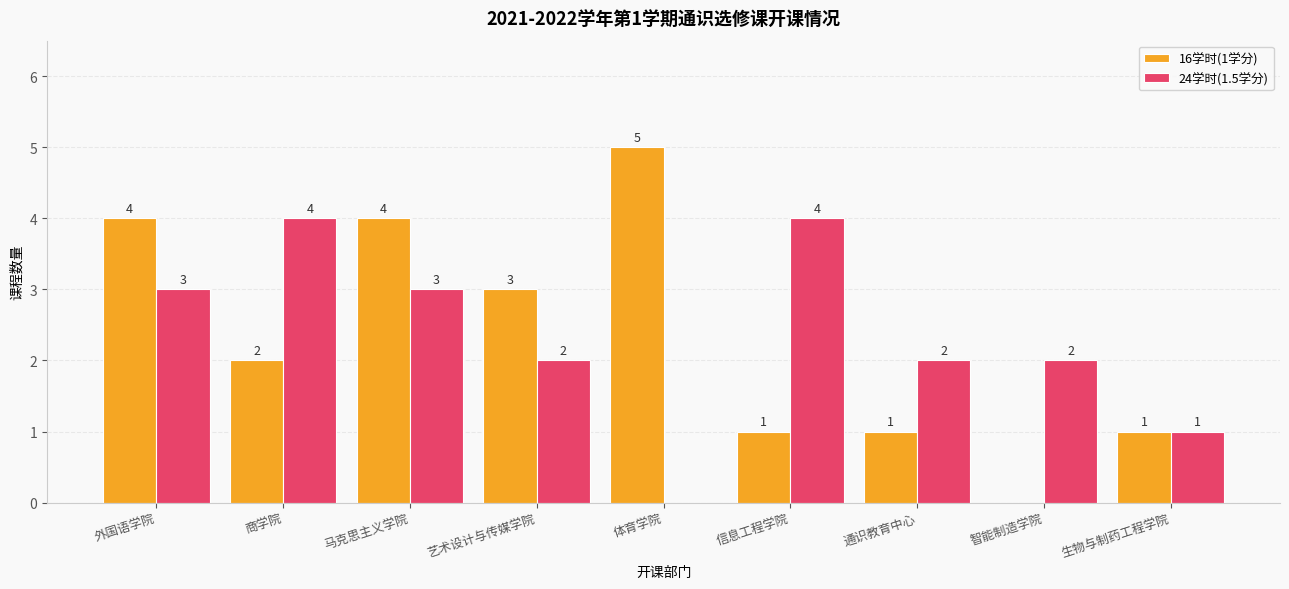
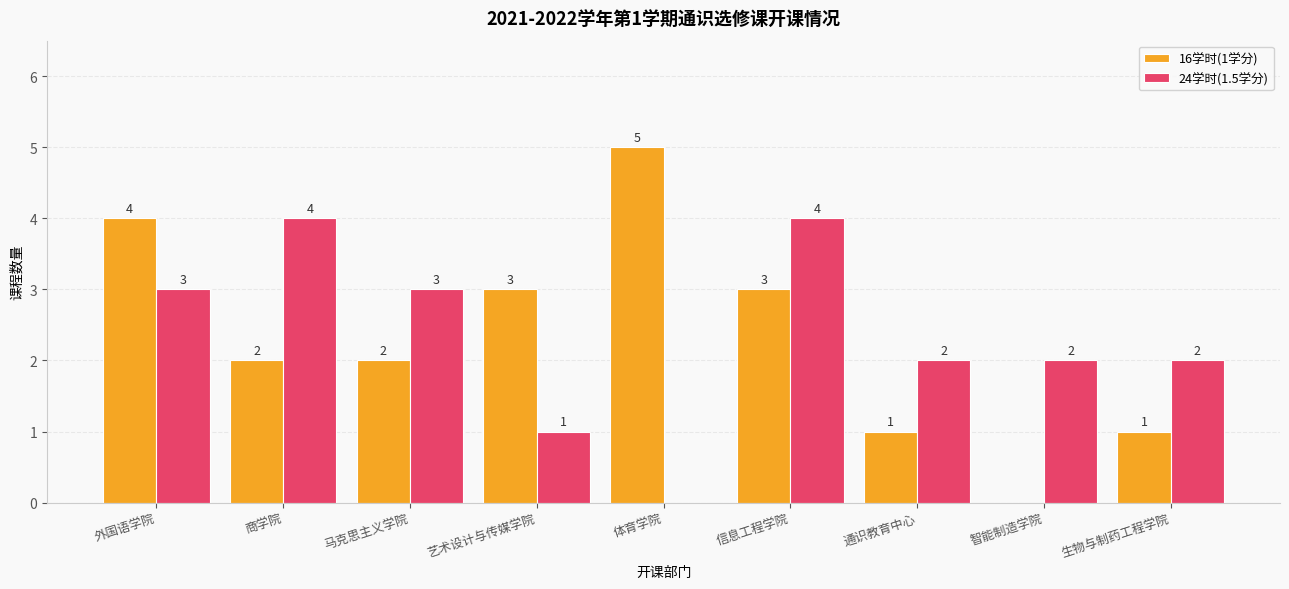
16学时(1学分), 马克思主义学院: 4 -> 2
24学时(1.5学分), 艺术设计与传媒学院: 2 -> 1
16学时(1学分), 信息工程学院: 1 -> 3
24学时(1.5学分), 生物与制药工程学院: 1 -> 2
